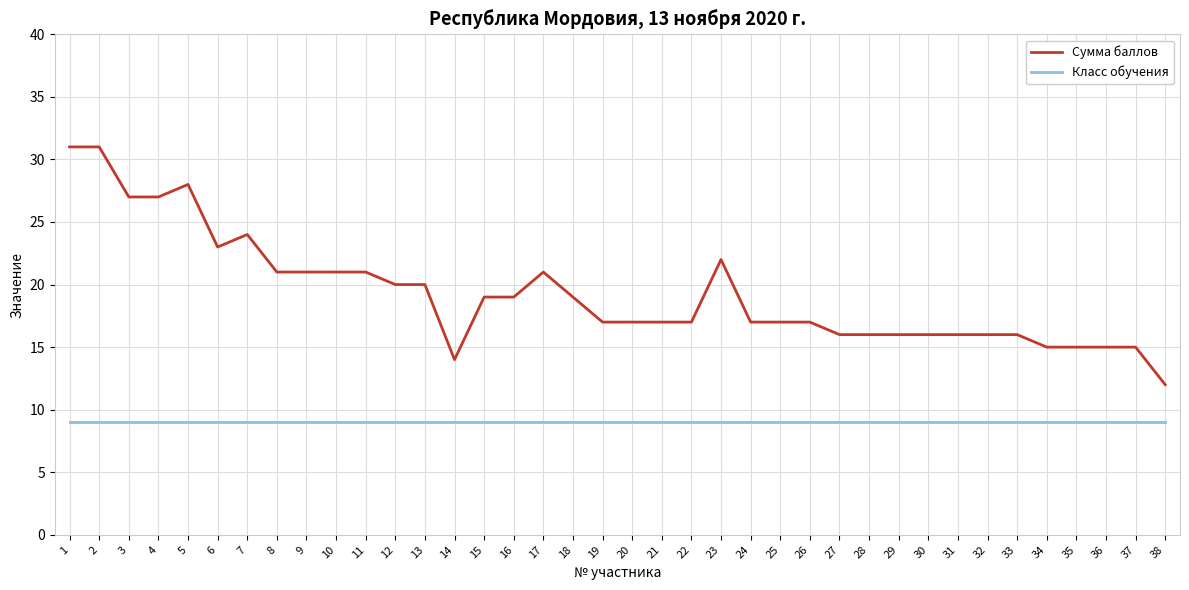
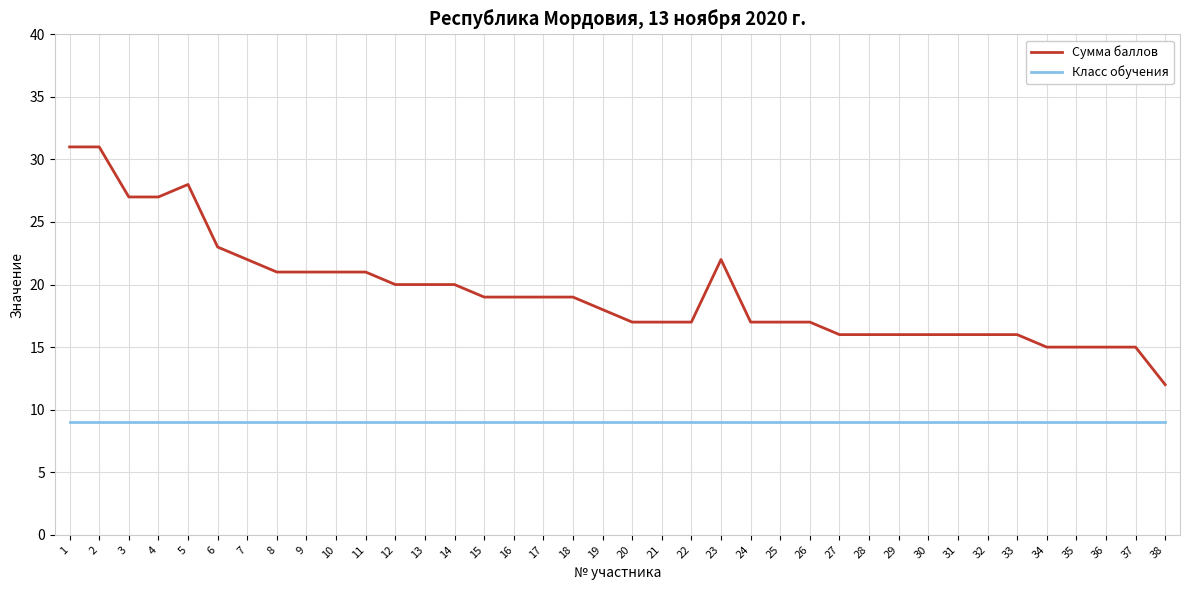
Сумма баллов, 7: 24 -> 22
Сумма баллов, 14: 14 -> 20
Сумма баллов, 17: 21 -> 19
Сумма баллов, 19: 17 -> 18
